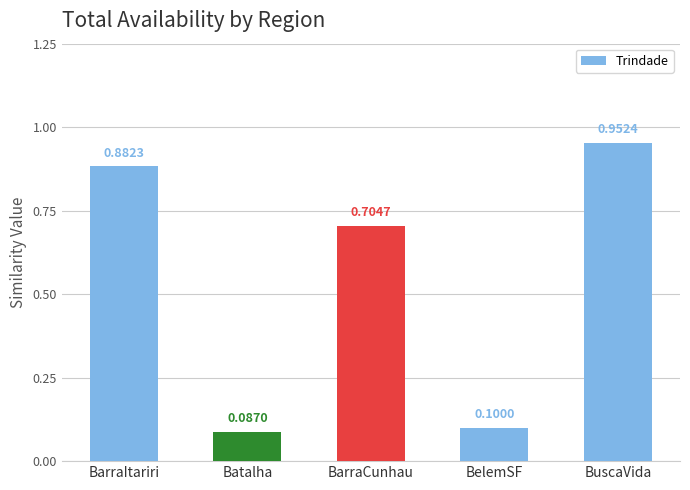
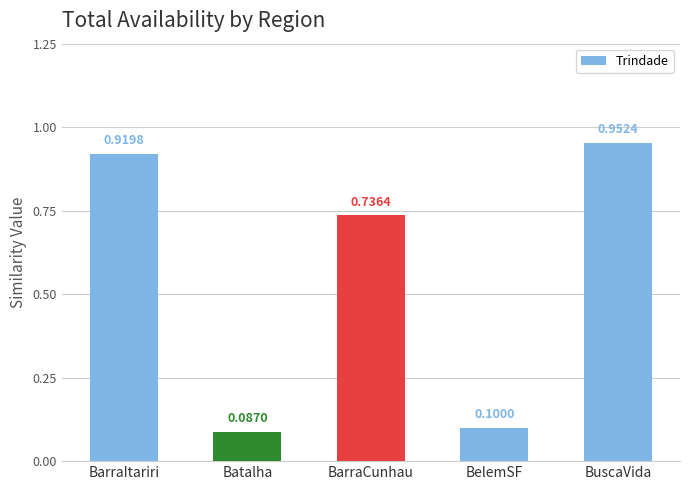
BarraItariri: 0.8823 -> 0.9198
BarraCunhau: 0.7047 -> 0.7364
